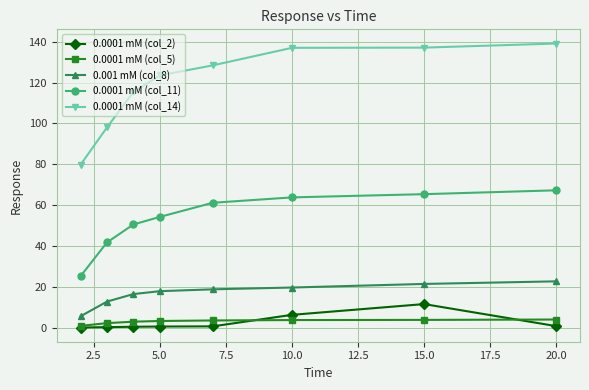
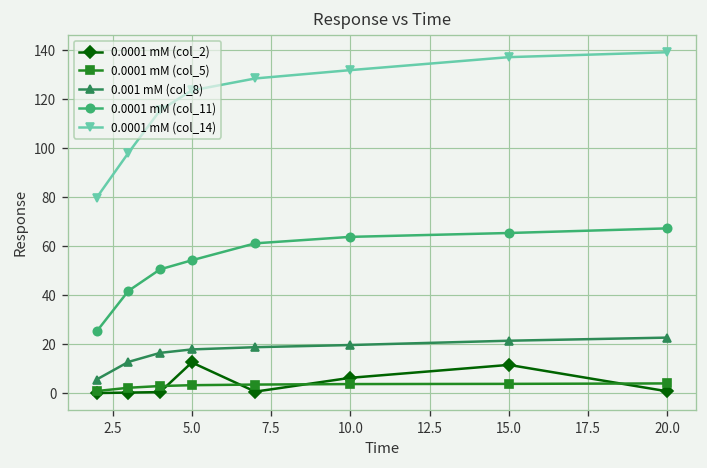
0.0001 mM (col_2), 5.0: 0 -> 12
0.0001 mM (col_14), 10.0: 137 -> 132
